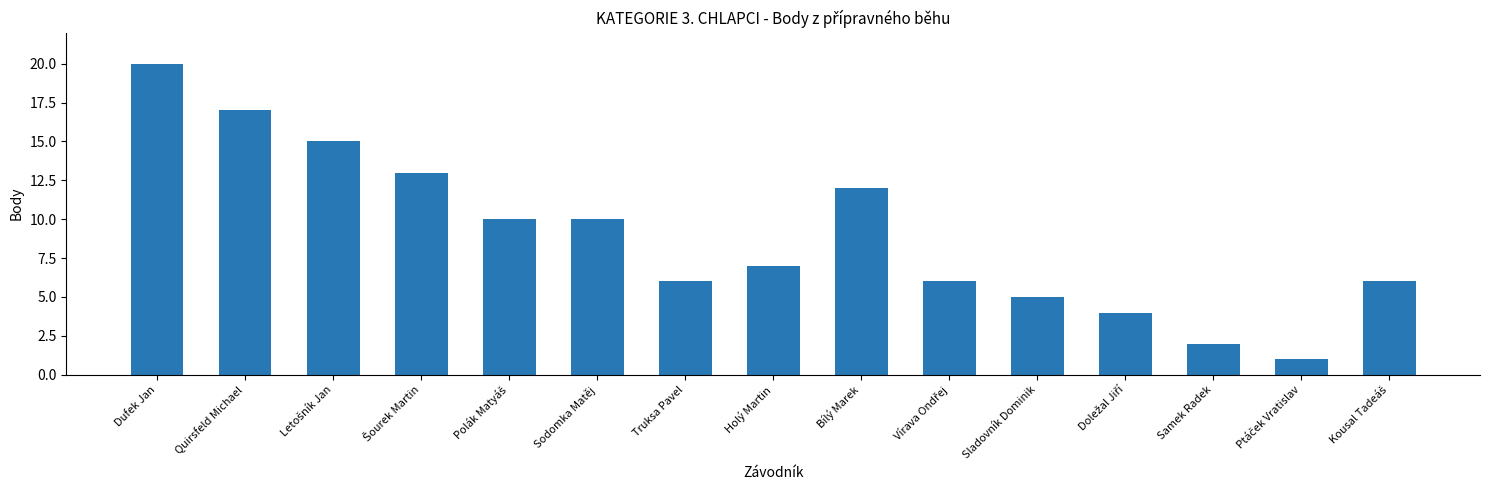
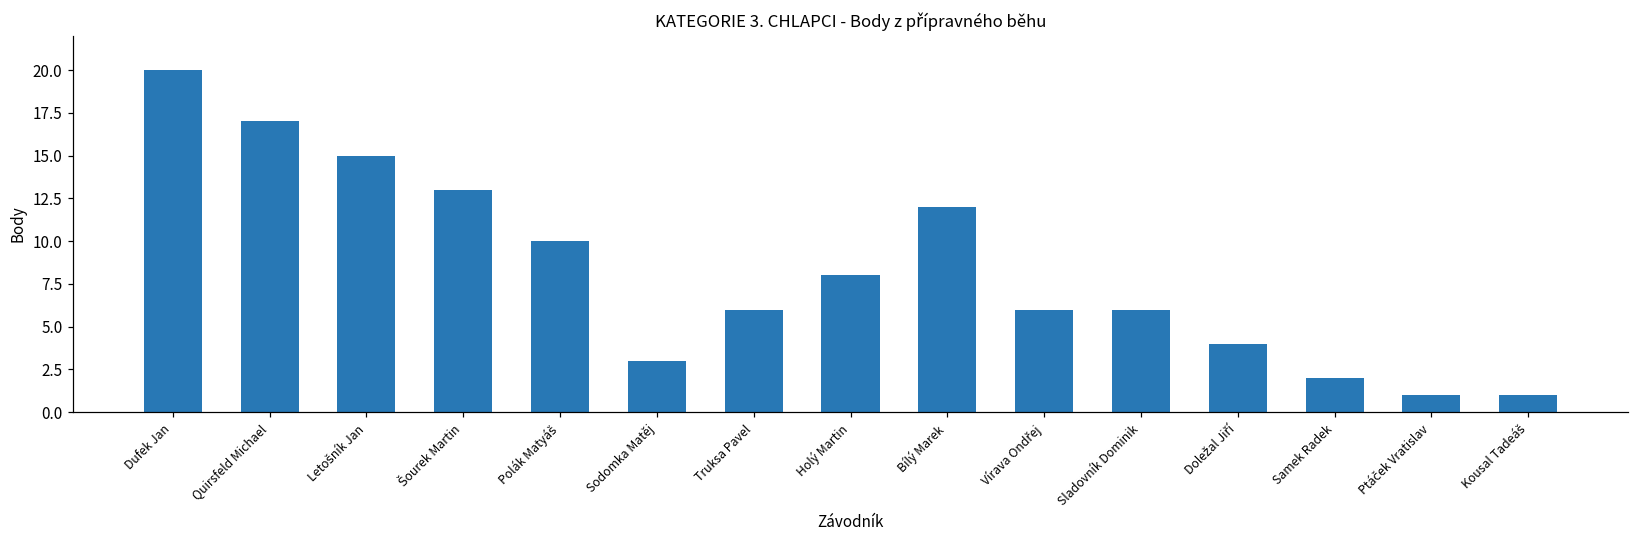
Sodomka Matěj: 10 -> 3
Holý Martin: 7 -> 8
Sladovník Dominik: 5 -> 6
Kousal Tadeáš: 6 -> 1
